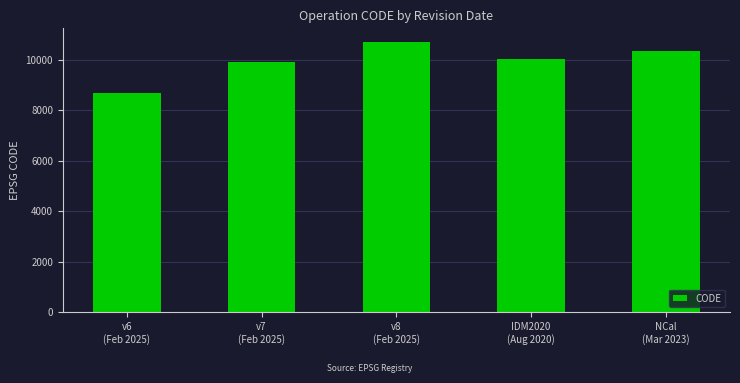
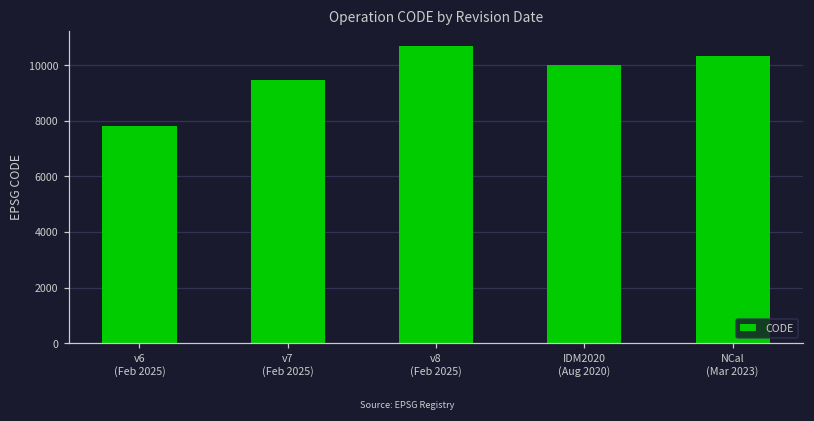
v6 (Feb 2025): 8700 -> 7800
v7 (Feb 2025): 9900 -> 9500
